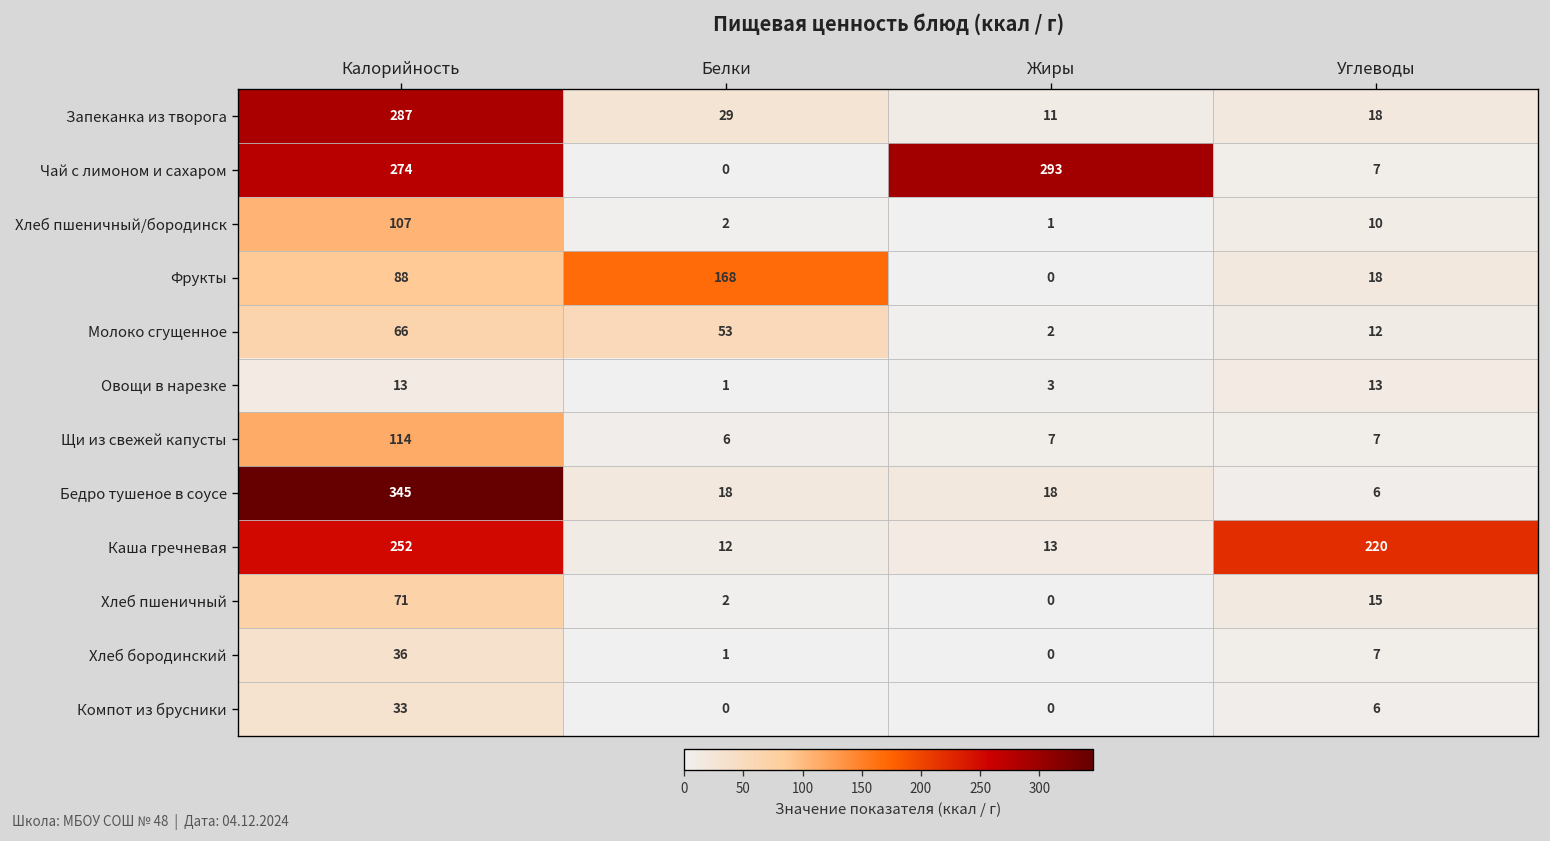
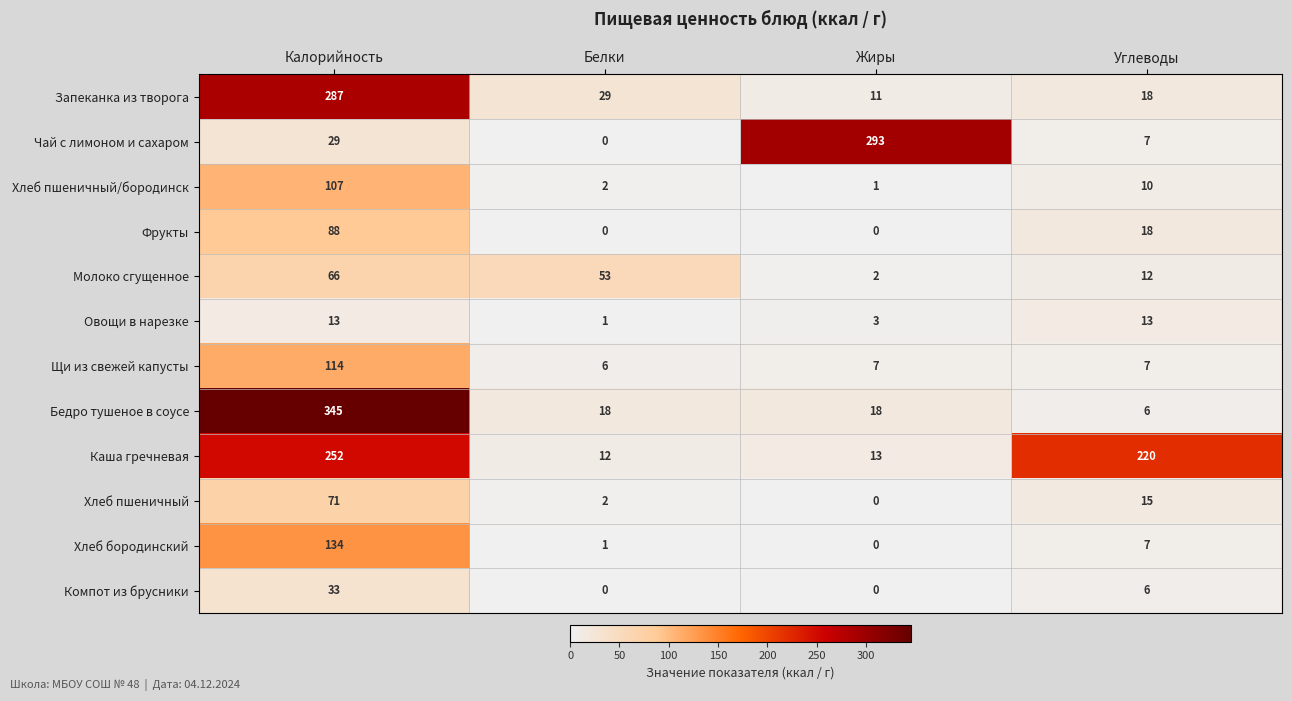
Чай с лимоном и сахаром, Калорийность: 274 -> 29
Фрукты, Белки: 168 -> 0
Хлеб бородинский, Калорийность: 36 -> 134
